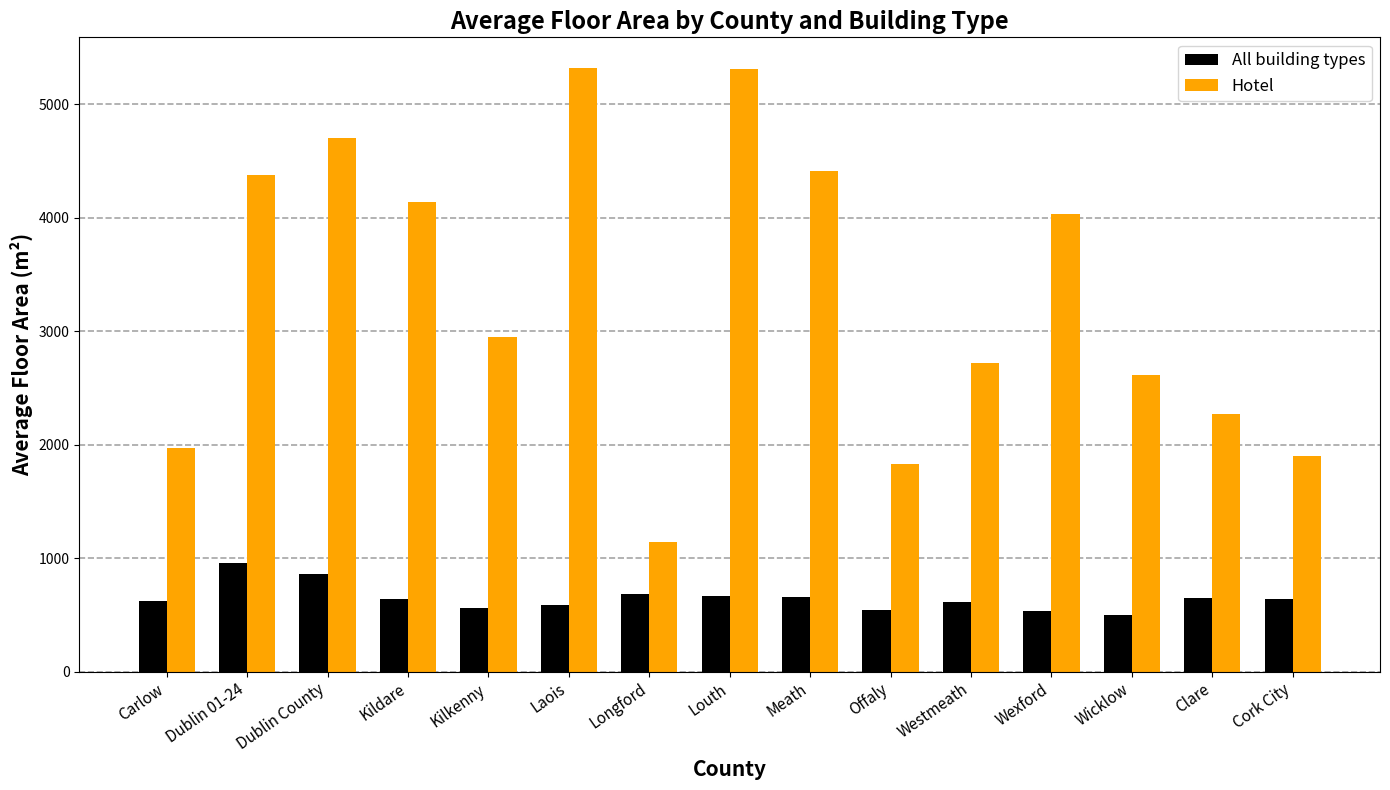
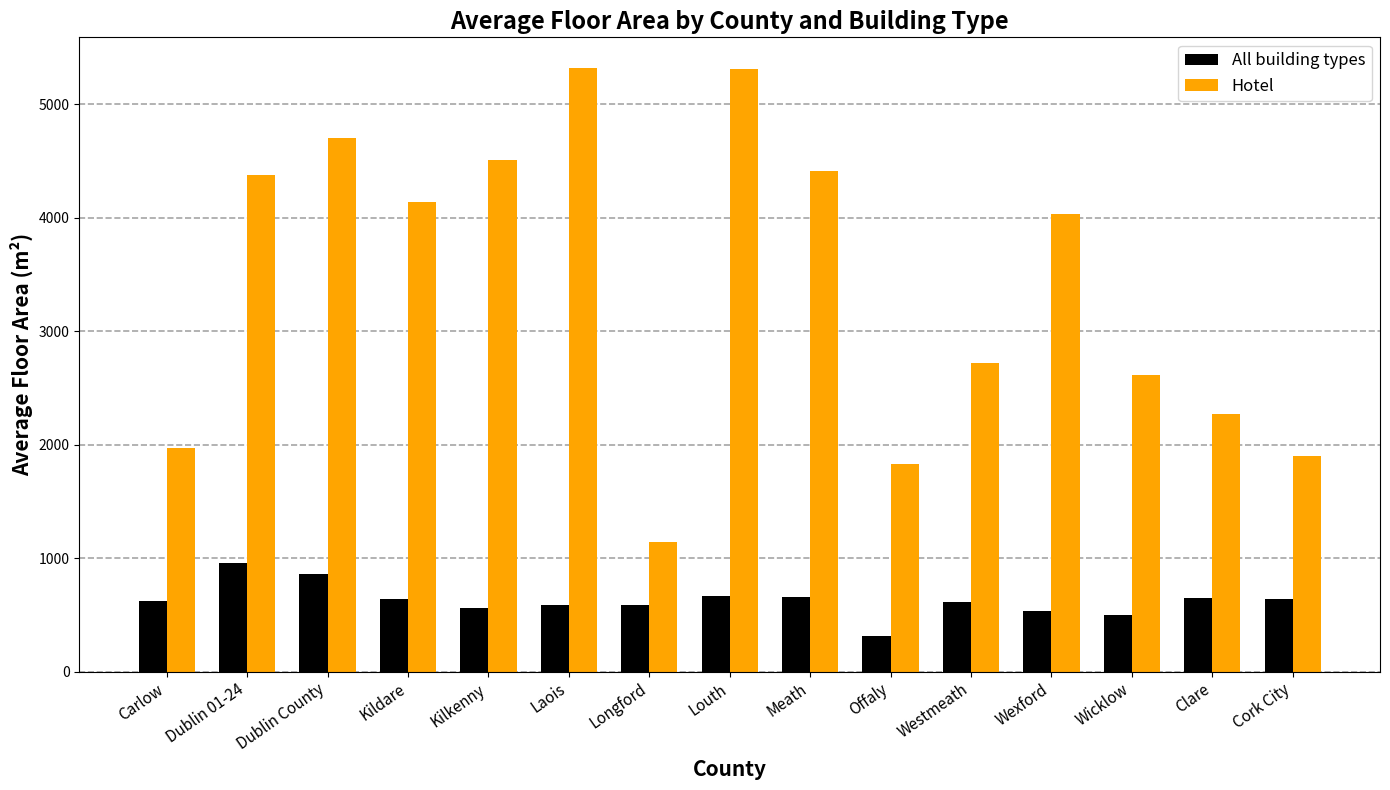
Hotel, Kilkenny: 2950 -> 4510
All building types, Longford: 680 -> 590
All building types, Offaly: 540 -> 320
